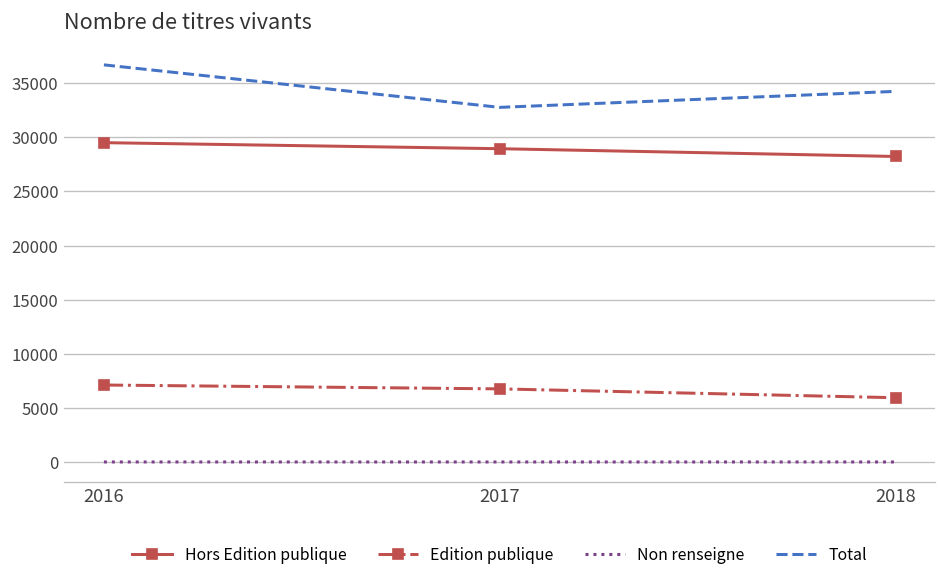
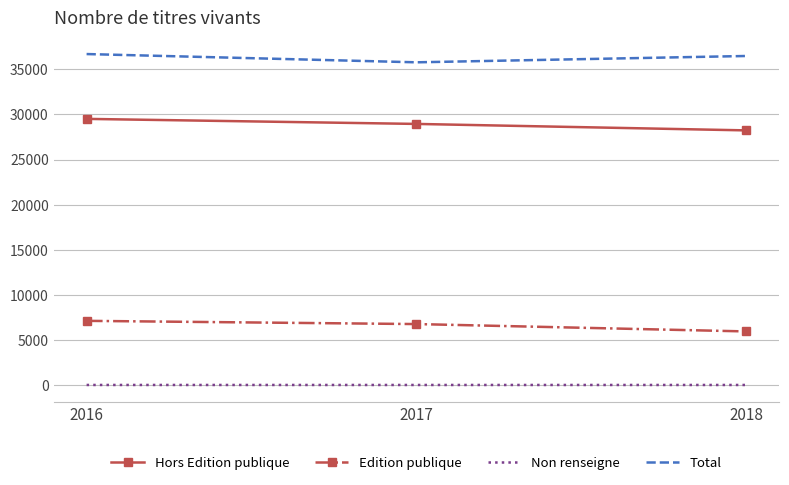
Total, 2017: 33000 -> 36000
Total, 2018: 34000 -> 36000
